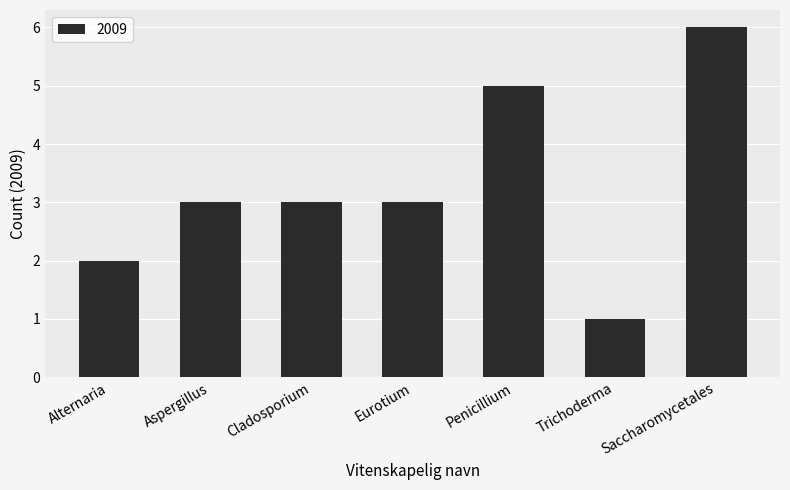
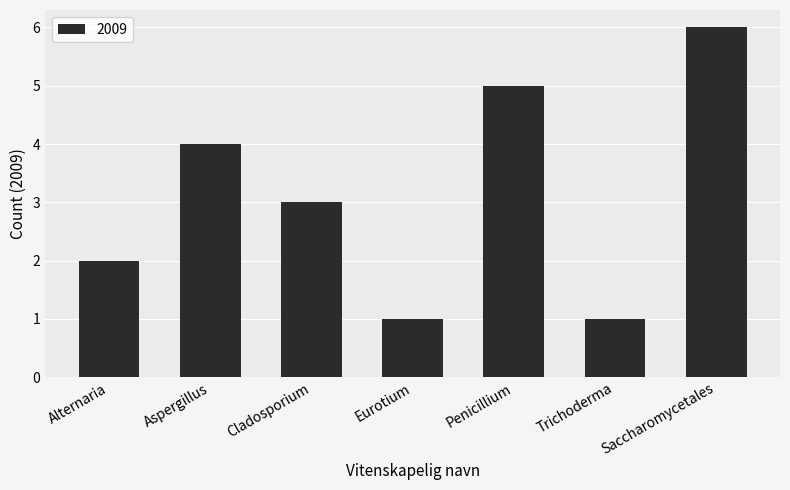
Aspergillus: 3 -> 4
Eurotium: 3 -> 1
